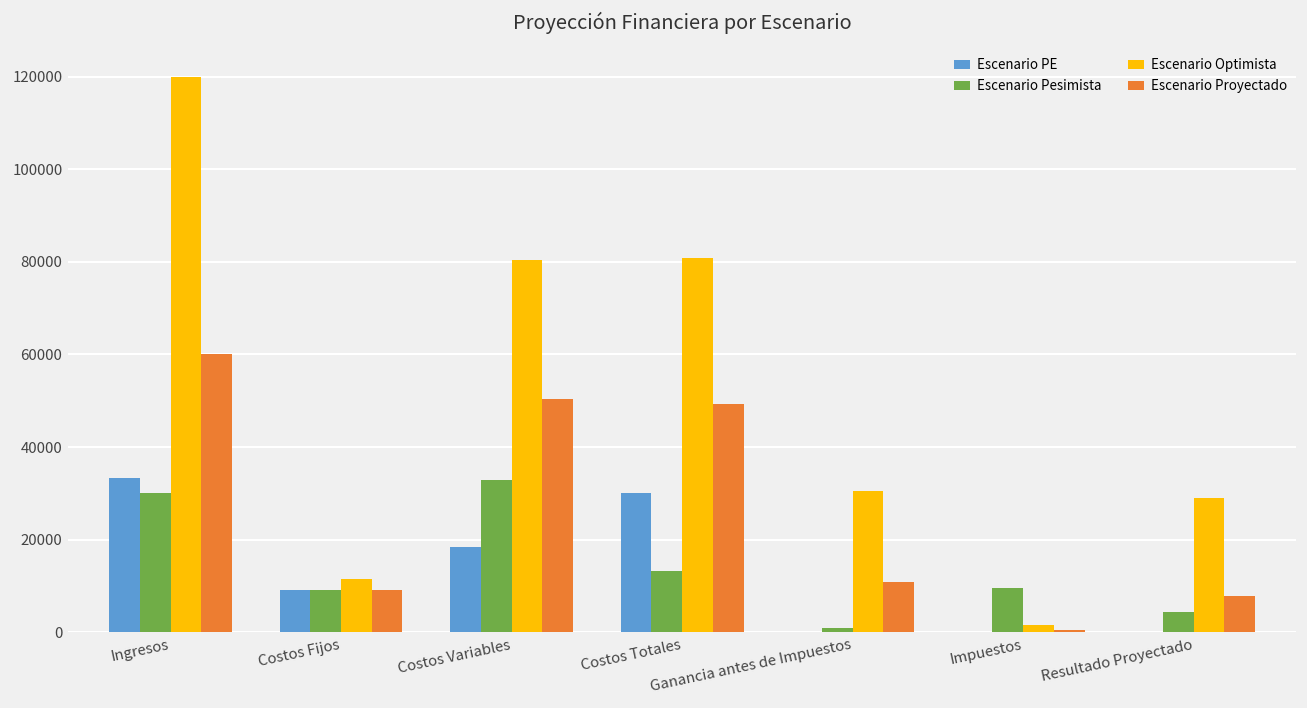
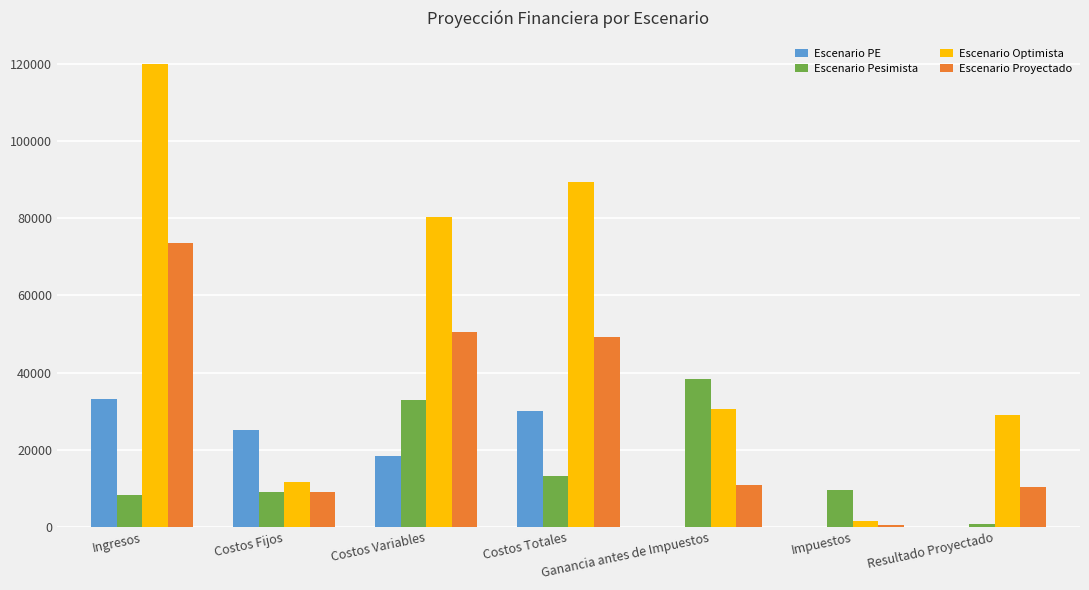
Escenario Pesimista, Ingresos: 30000 -> 8000
Escenario Proyectado, Ingresos: 60000 -> 73000
Escenario PE, Costos Fijos: 9000 -> 25000
Escenario Optimista, Costos Totales: 81000 -> 89000
Escenario Pesimista, Ganancia antes de Impuestos: 1000 -> 38000
Escenario Pesimista, Resultado Proyectado: 4000 -> 1000
Escenario Proyectado, Resultado Proyectado: 8000 -> 10000
